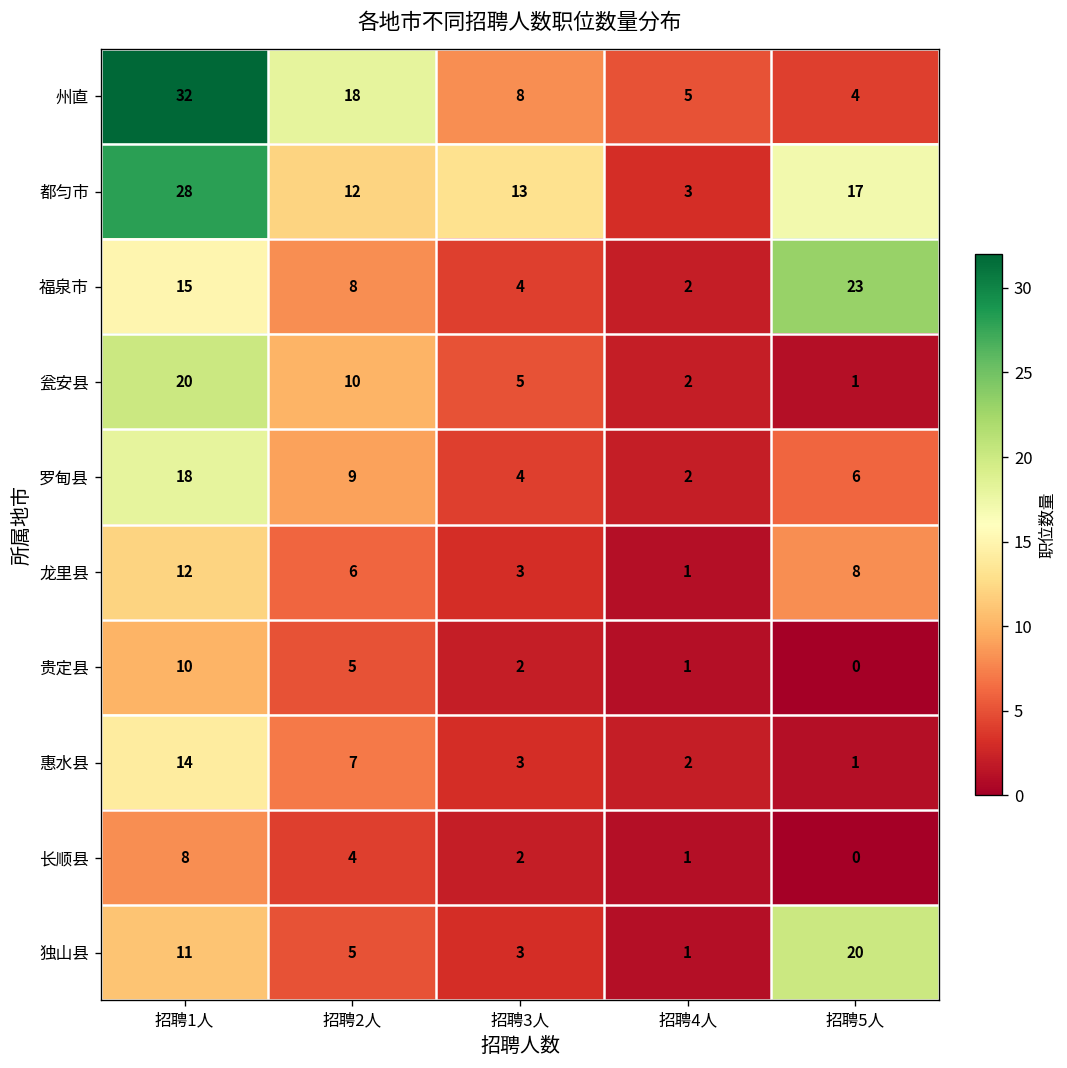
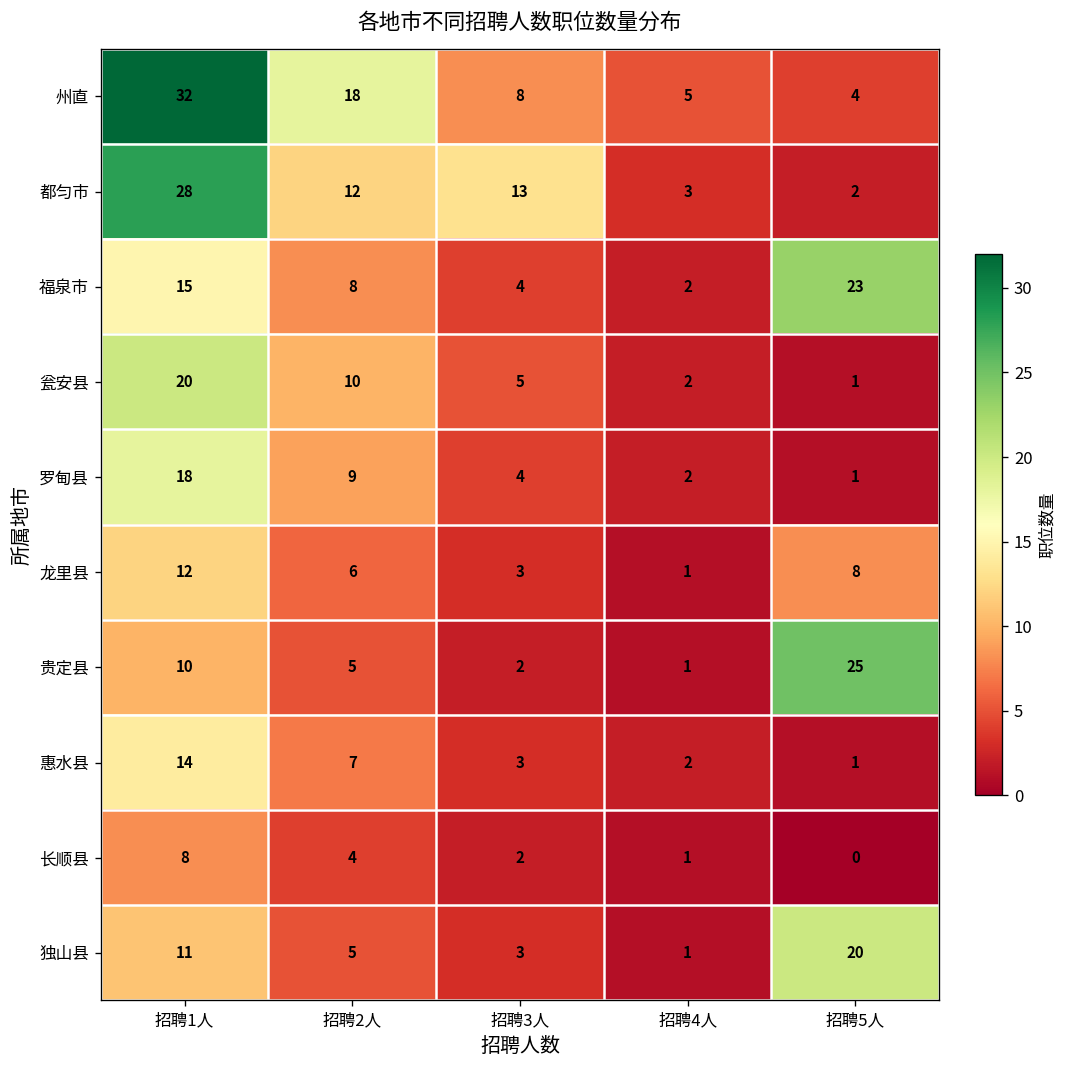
都匀市, 招聘5人: 17 -> 2
罗甸县, 招聘5人: 6 -> 1
贵定县, 招聘5人: 0 -> 25
